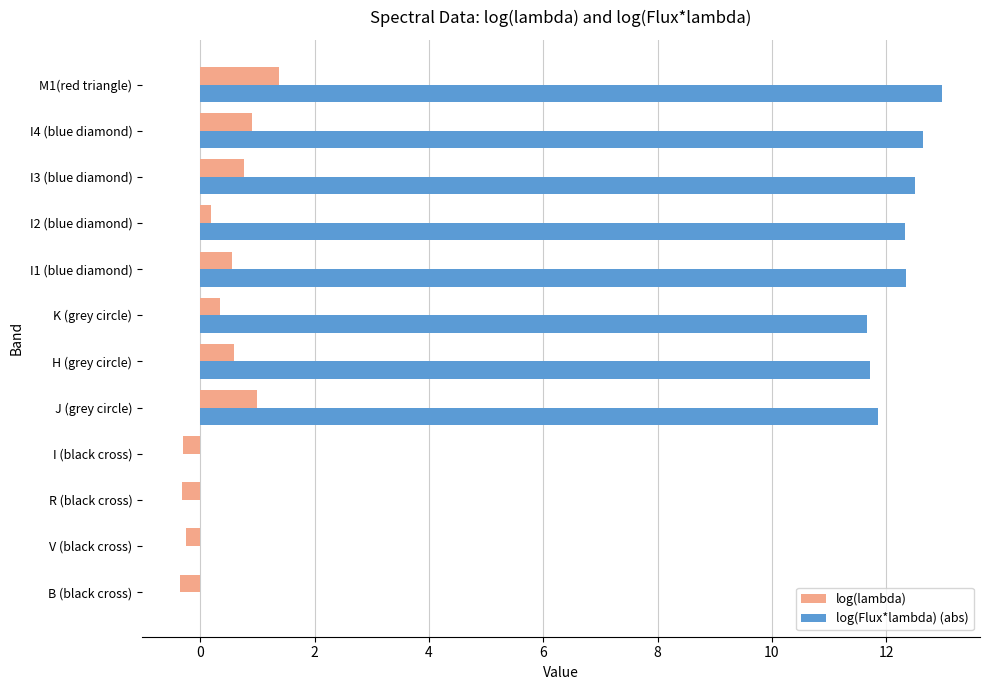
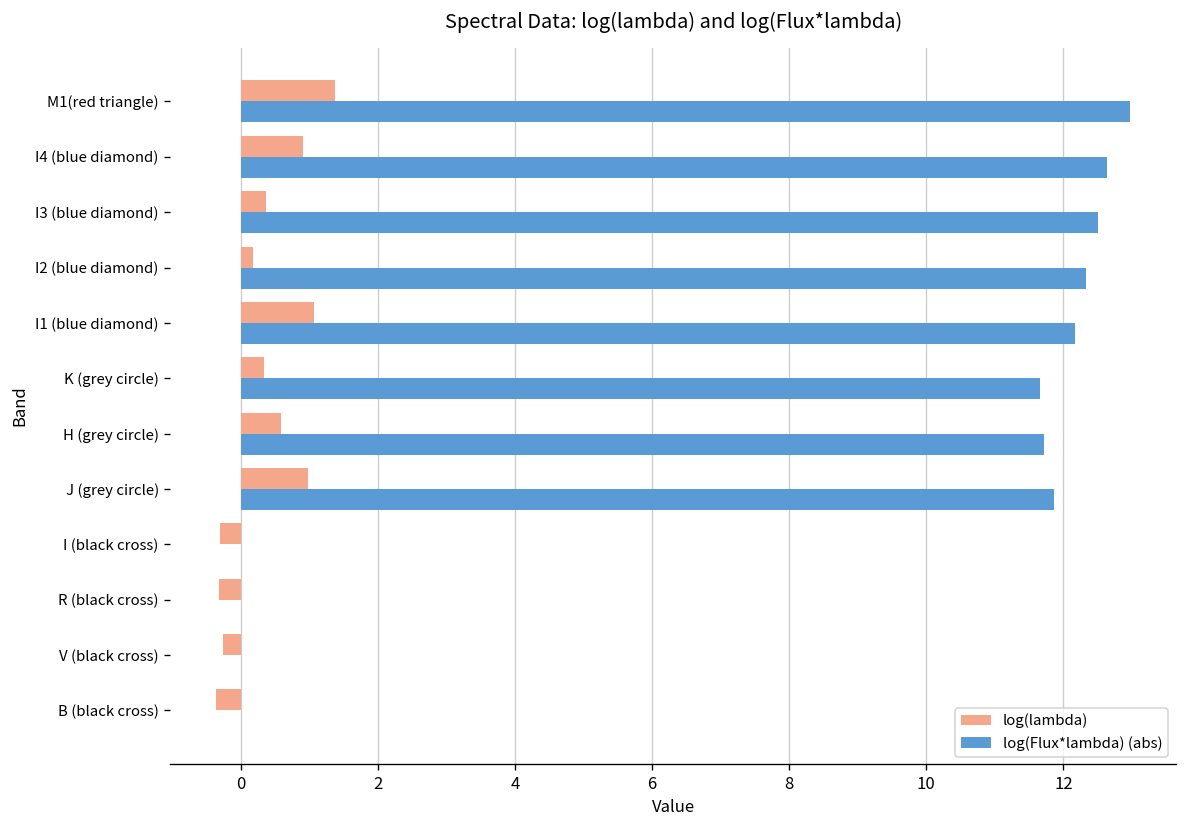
log(lambda), I3 (blue diamond): 0.8 -> 0.4
log(lambda), I1 (blue diamond): 0.6 -> 1.1
log(Flux*lambda) (abs), I1 (blue diamond): 12.3 -> 12.2
